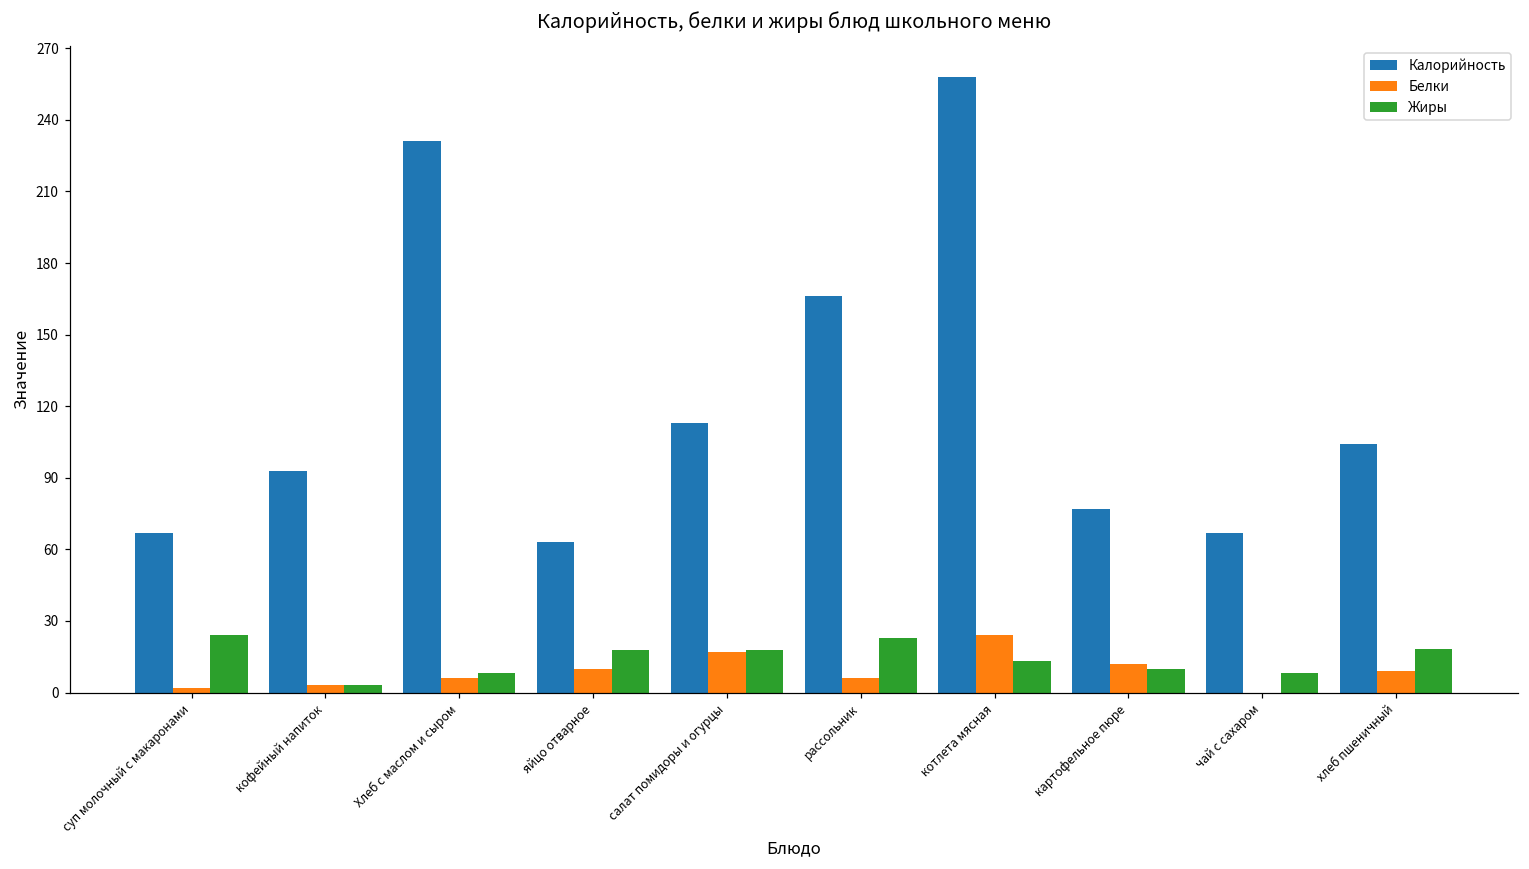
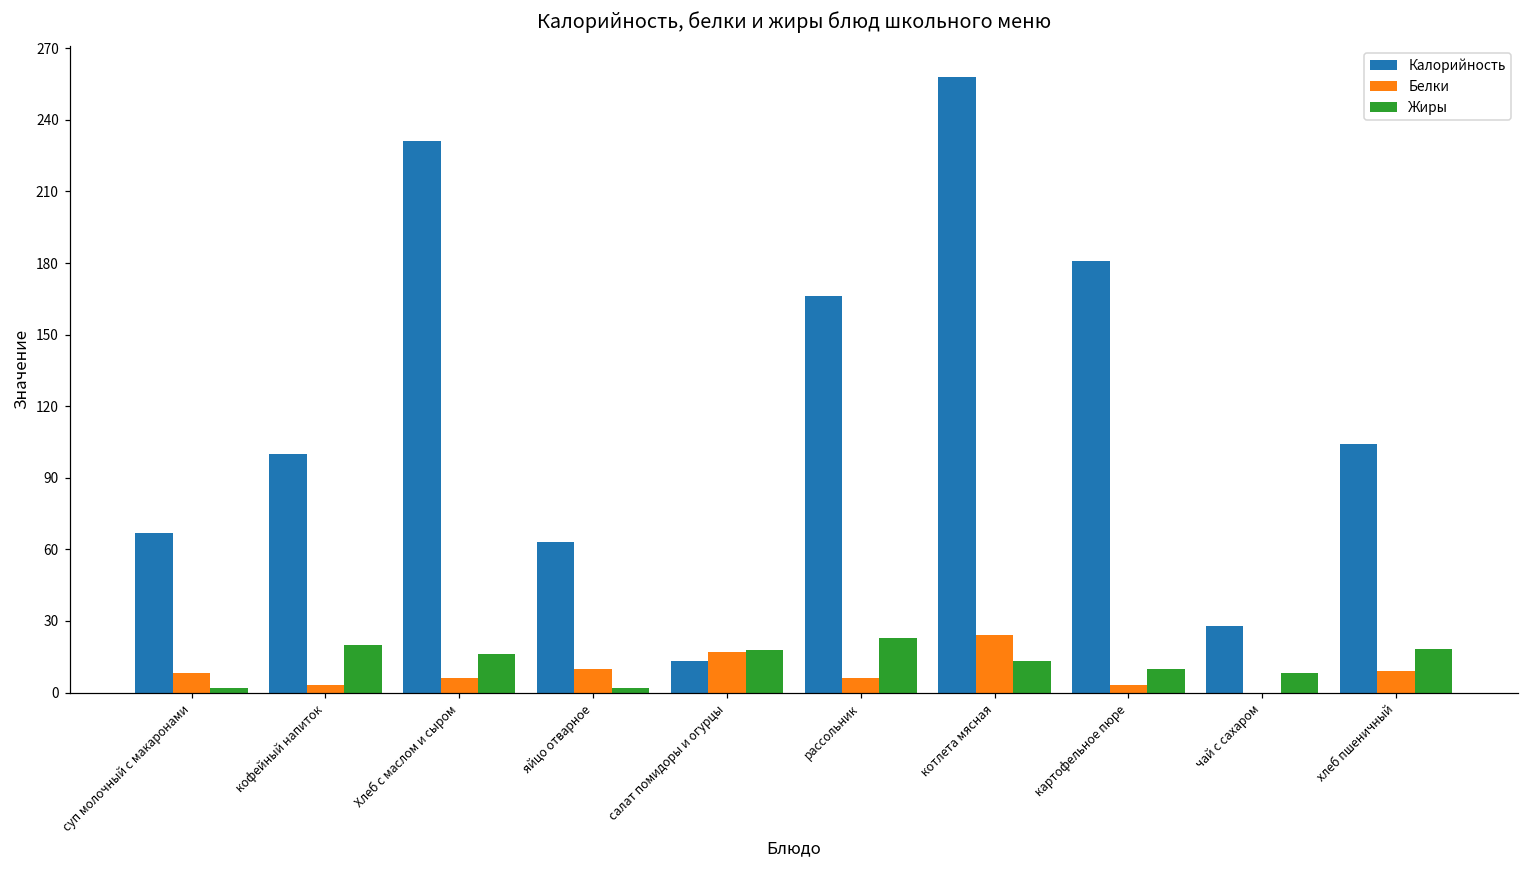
Белки, суп молочный с макаронами: 2 -> 8
Жиры, суп молочный с макаронами: 24 -> 2
Калорийность, кофейный напиток: 93 -> 100
Жиры, кофейный напиток: 3 -> 20
Жиры, Хлеб с маслом и сыром: 8 -> 16
Жиры, яйцо отварное: 18 -> 2
Калорийность, салат помидоры и огурцы: 113 -> 13
Калорийность, картофельное пюре: 77 -> 181
Белки, картофельное пюре: 12 -> 3
Калорийность, чай с сахаром: 67 -> 28
